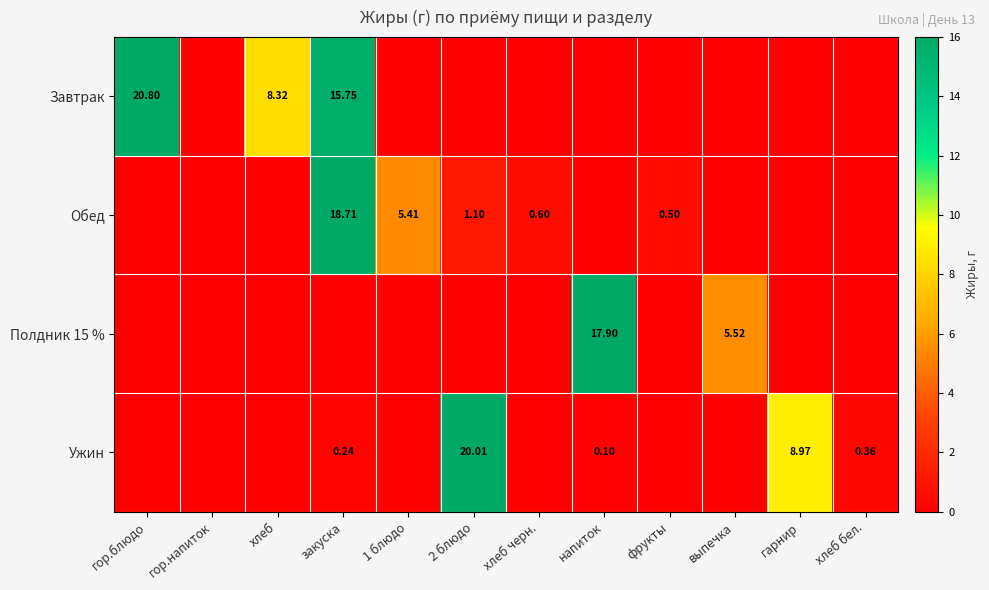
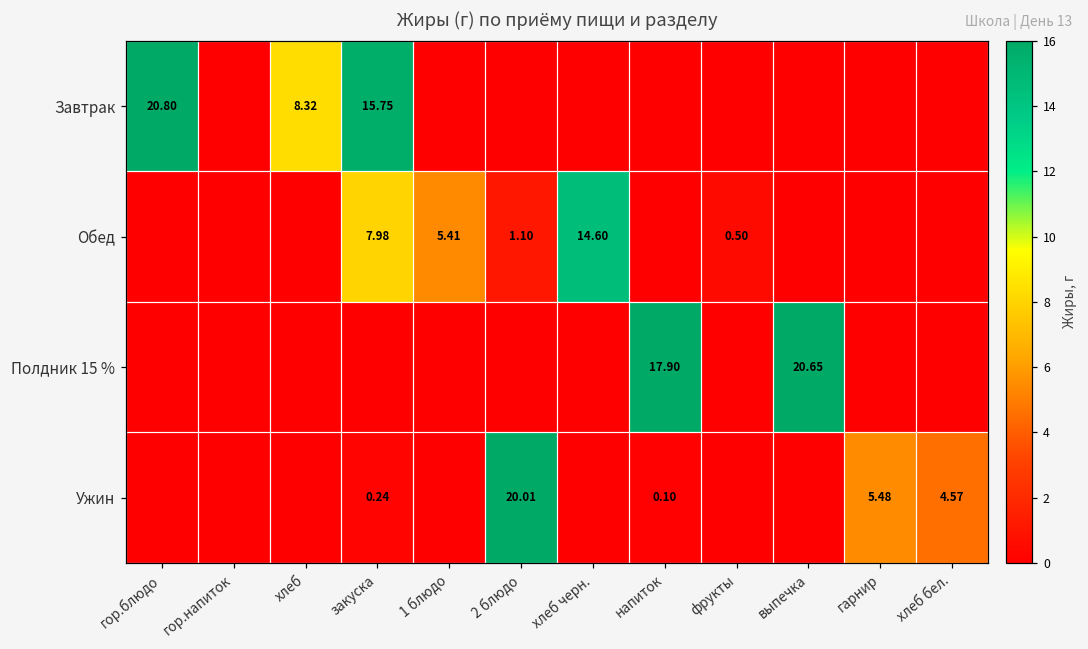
Обед, закуска: 18.71 -> 7.98
Обед, хлеб черн.: 0.60 -> 14.60
Полдник 15 %, выпечка: 5.52 -> 20.65
Ужин, гарнир: 8.97 -> 5.48
Ужин, хлеб бел.: 0.36 -> 4.57
